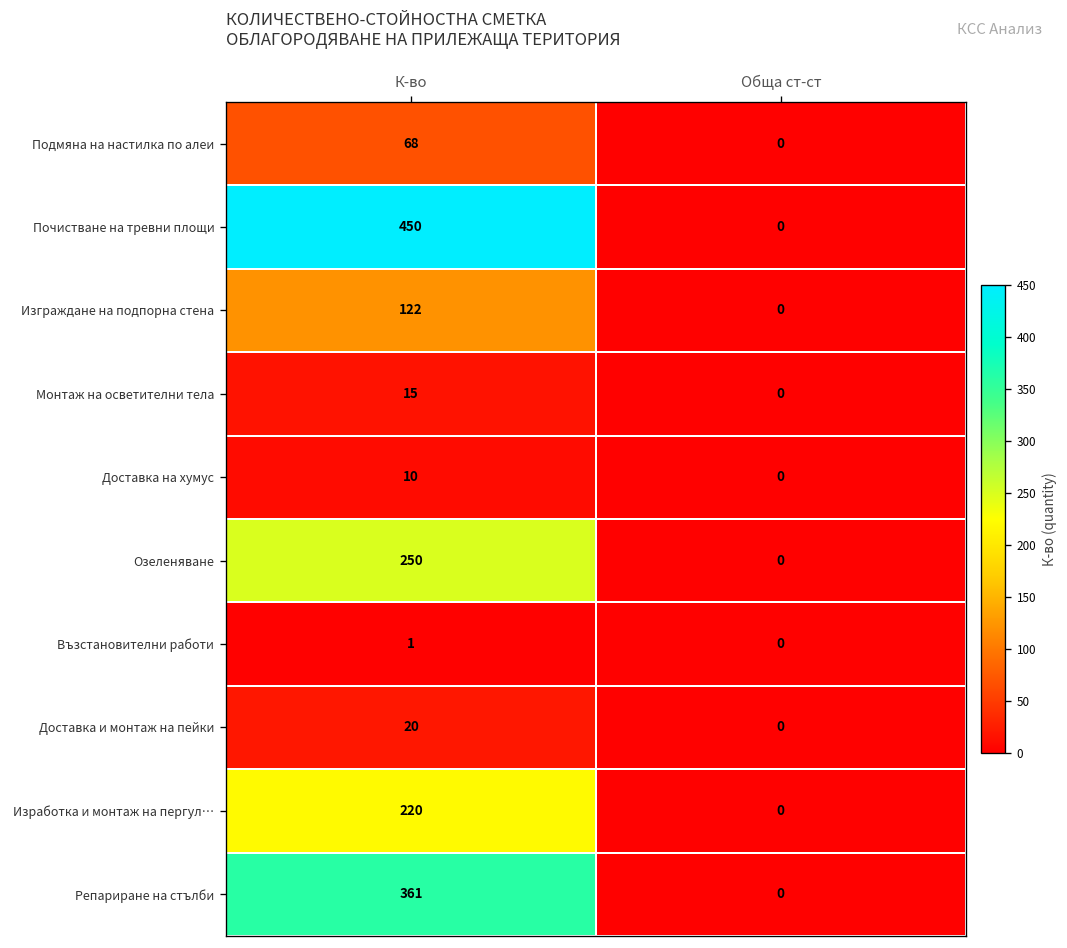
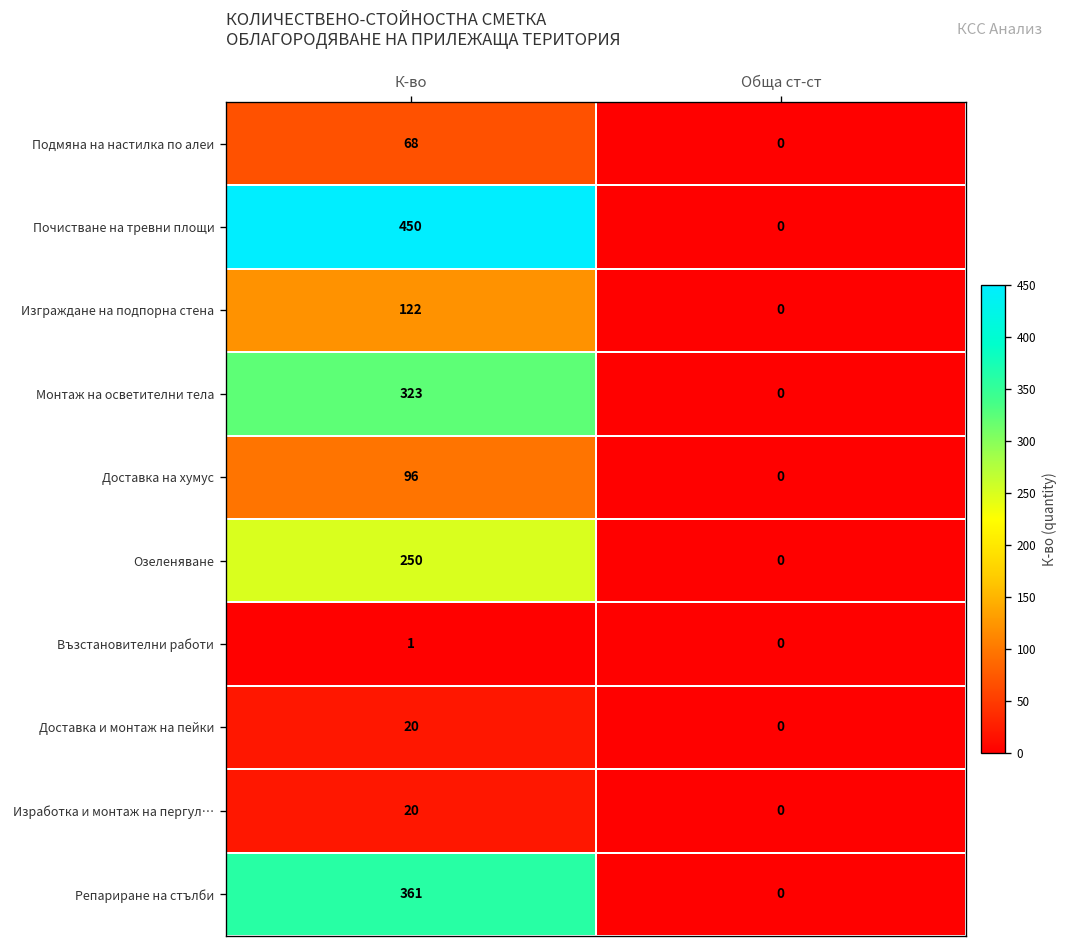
Монтаж на осветителни тела, К-во: 15 -> 323
Доставка на хумус, К-во: 10 -> 96
Изработка и монтаж на пергул…, К-во: 220 -> 20
